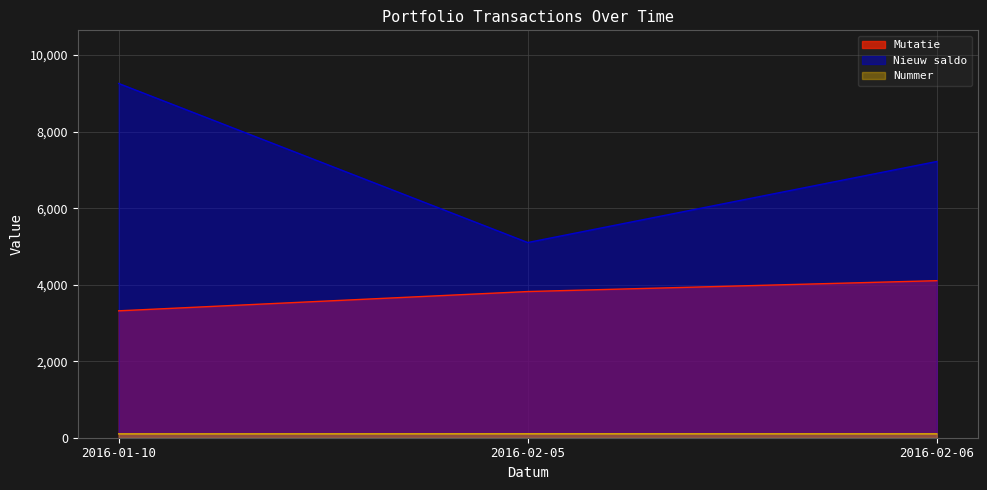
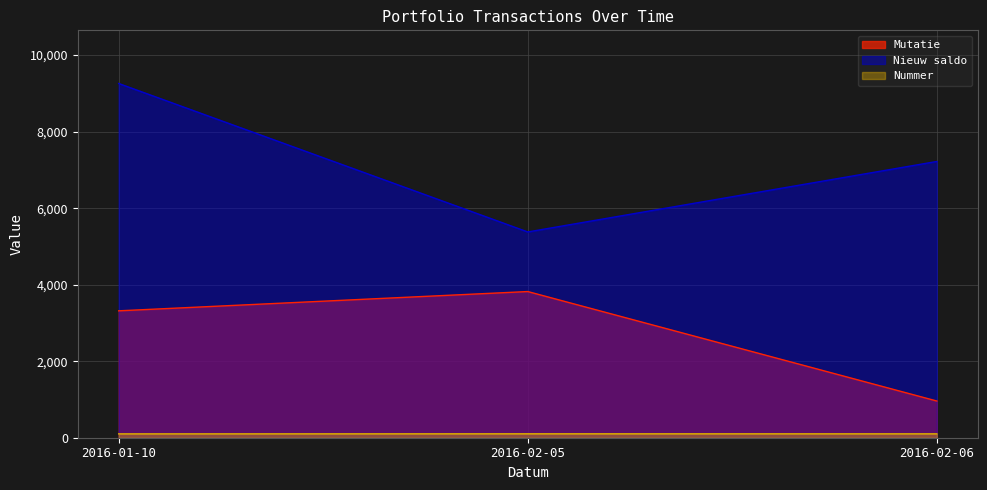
Nieuw saldo, 2016-02-05: 5,100 -> 5,400
Mutatie, 2016-02-06: 4,100 -> 1,000
